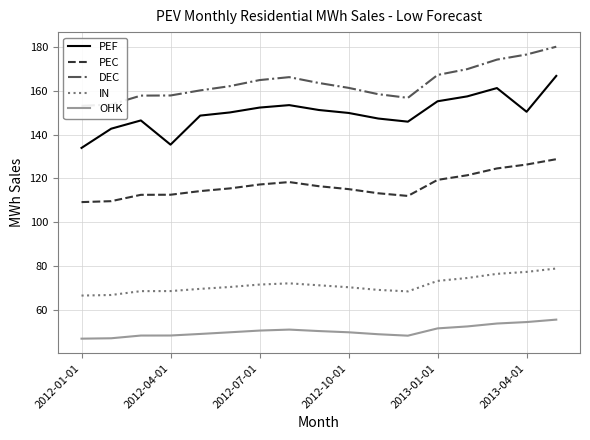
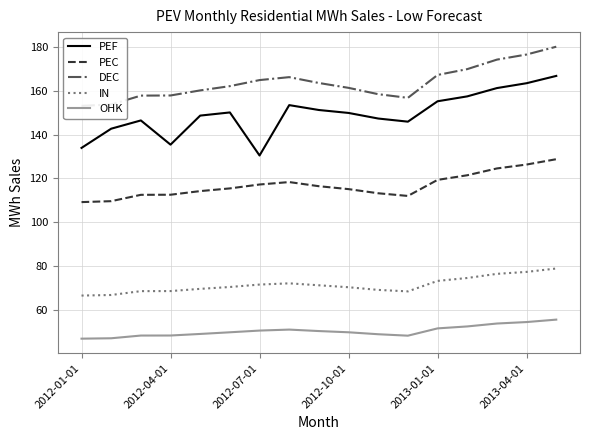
PEF, 2012-07-01: 152 -> 130
PEF, 2013-04-01: 150 -> 163
